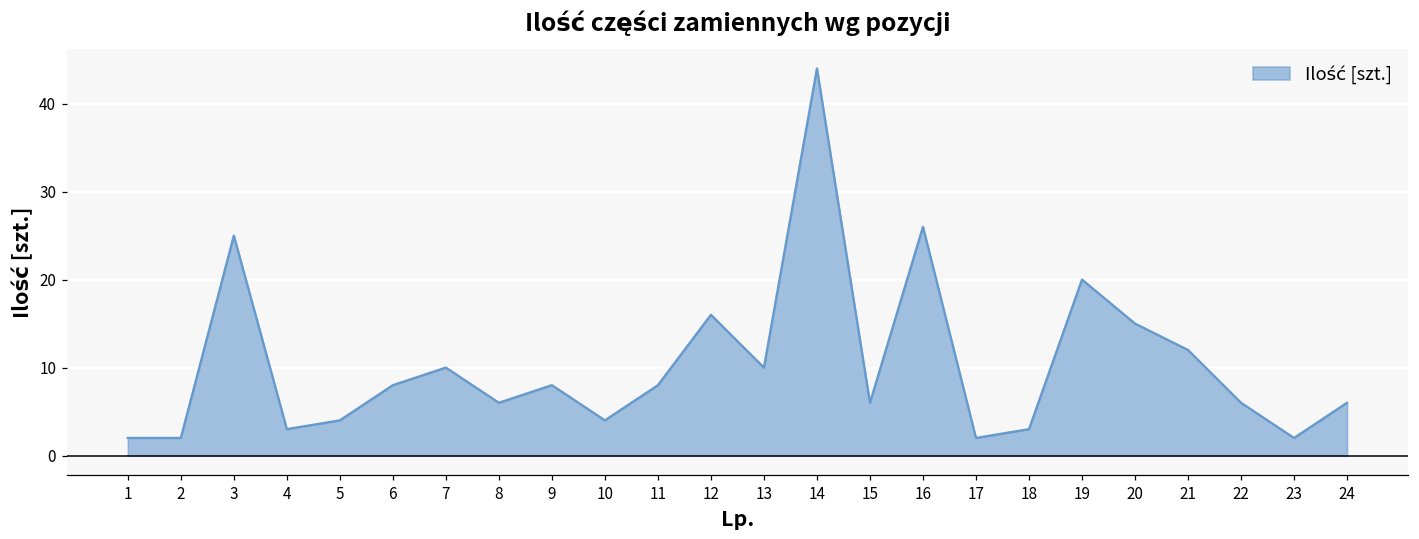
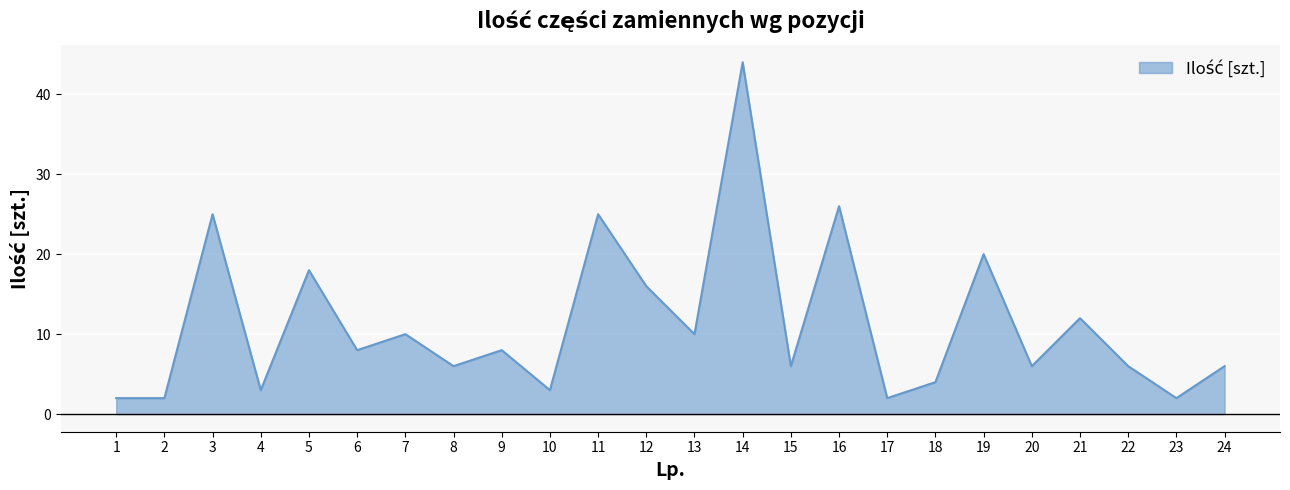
5: 4 -> 18
10: 4 -> 3
11: 8 -> 25
18: 3 -> 4
20: 15 -> 6
